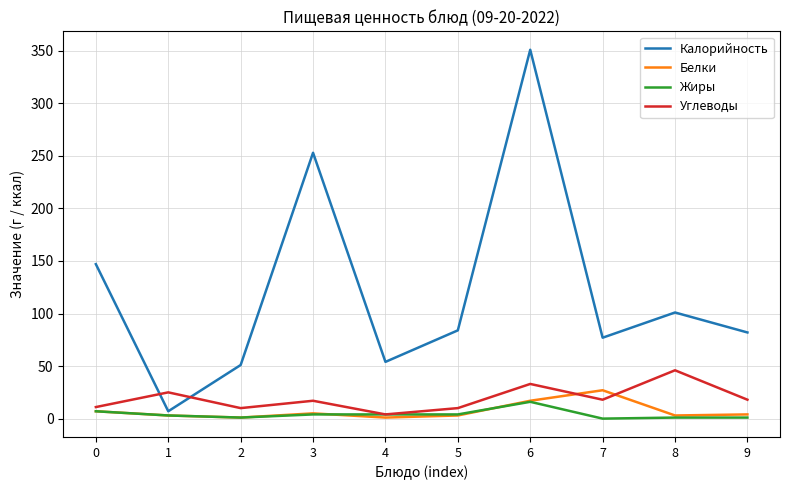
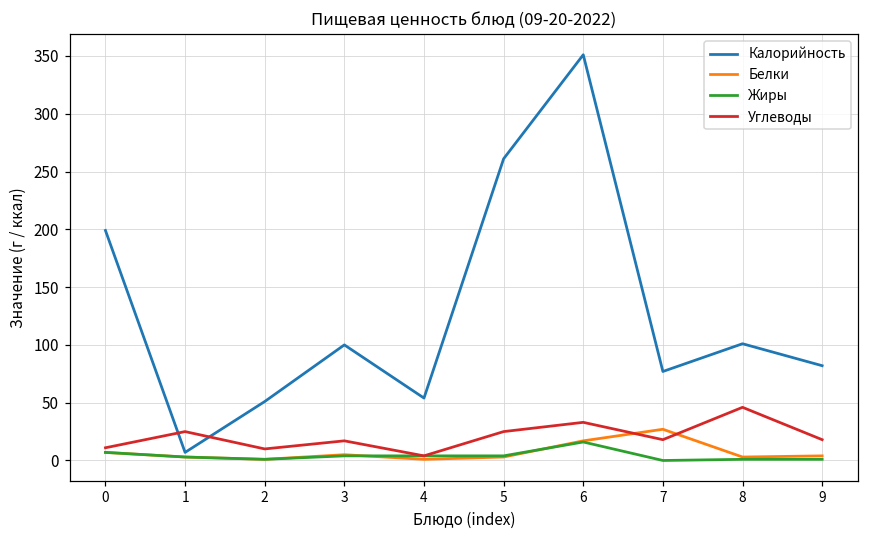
Калорийность, 0: 147 -> 199
Калорийность, 3: 253 -> 100
Калорийность, 5: 84 -> 261
Углеводы, 5: 10 -> 25
